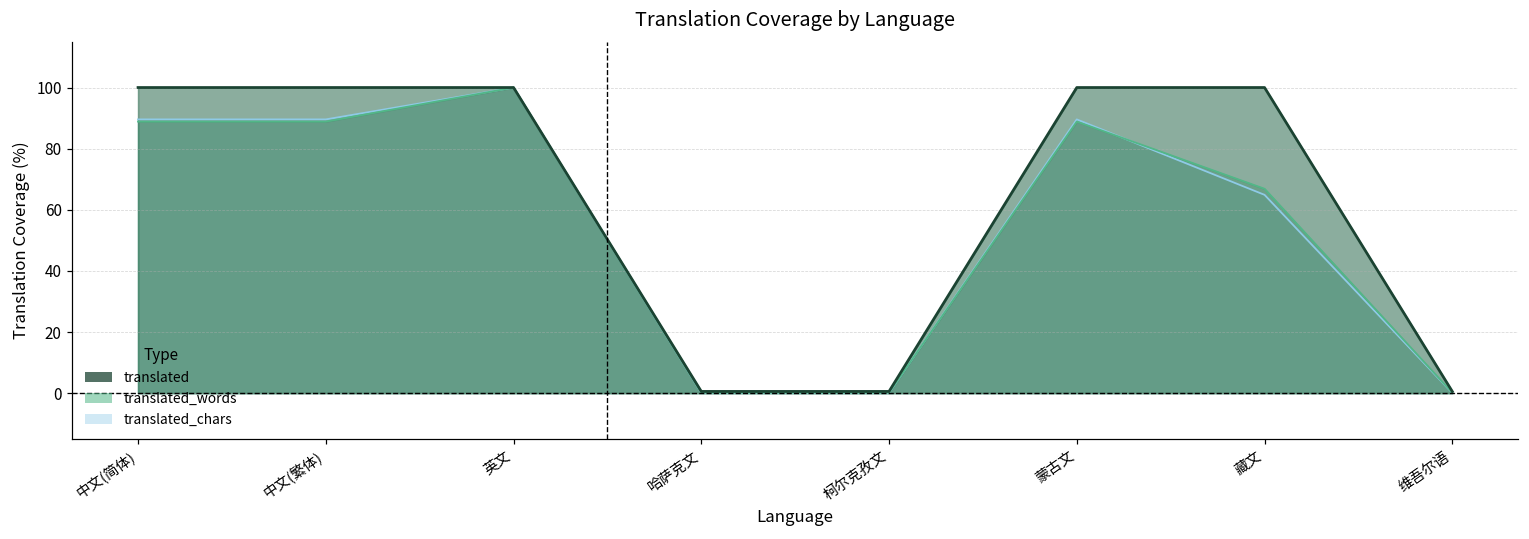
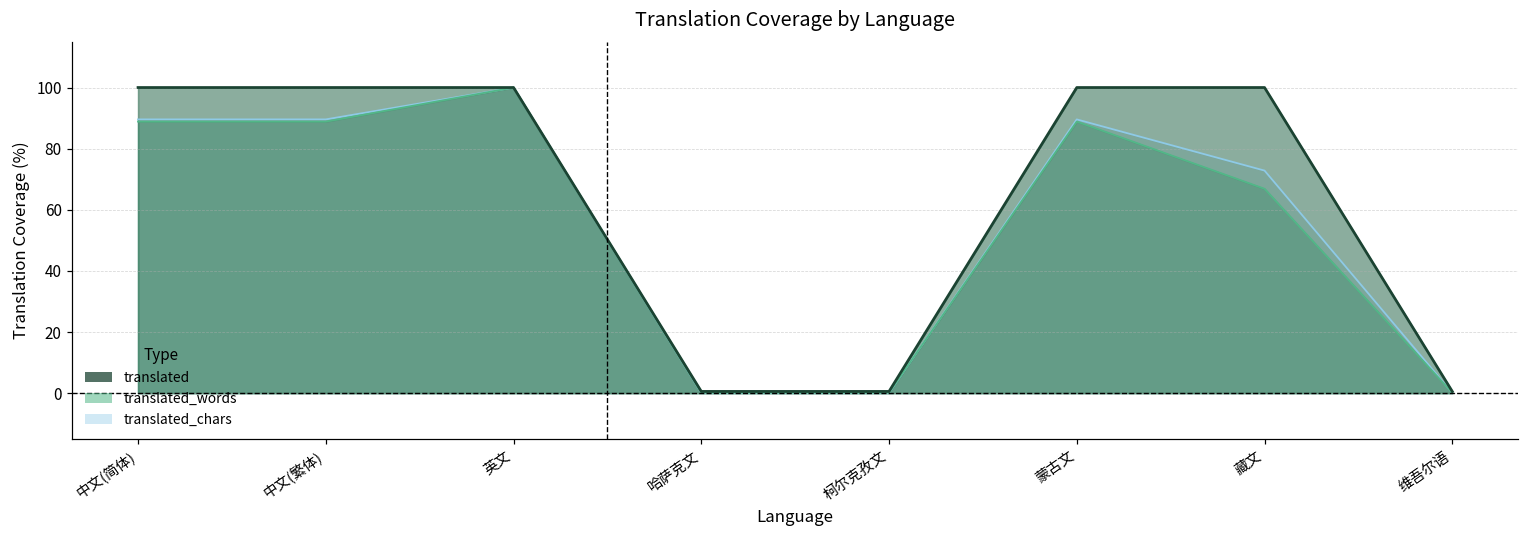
translated_chars, 藏文: 65 -> 73
